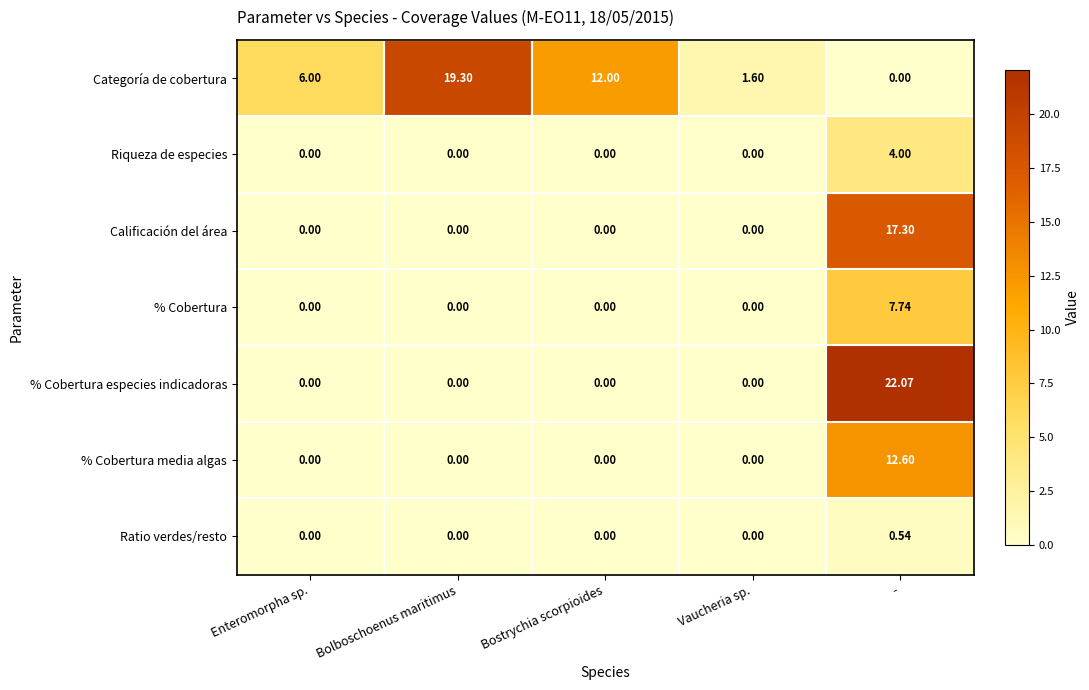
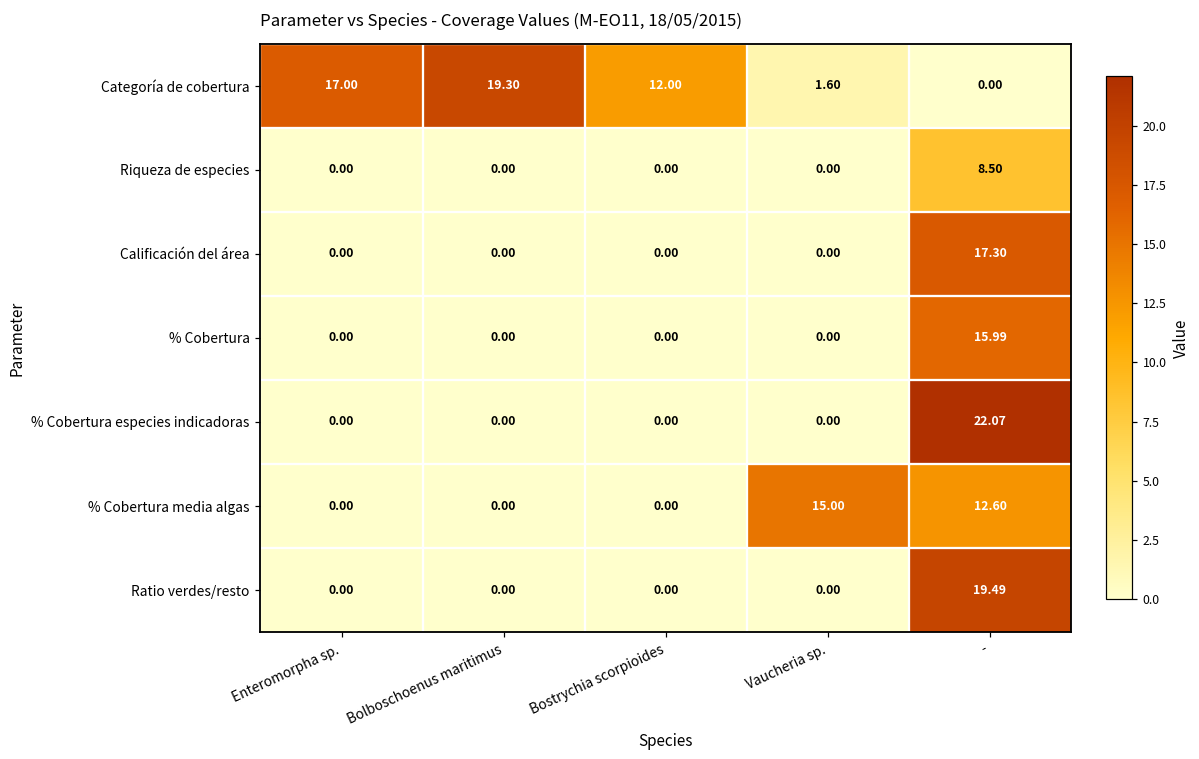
Categoría de cobertura, Enteromorpha sp.: 6.00 -> 17.00
Riqueza de especies, -: 4.00 -> 8.50
% Cobertura, -: 7.74 -> 15.99
% Cobertura media algas, Vaucheria sp.: 0.00 -> 15.00
Ratio verdes/resto, -: 0.54 -> 19.49
